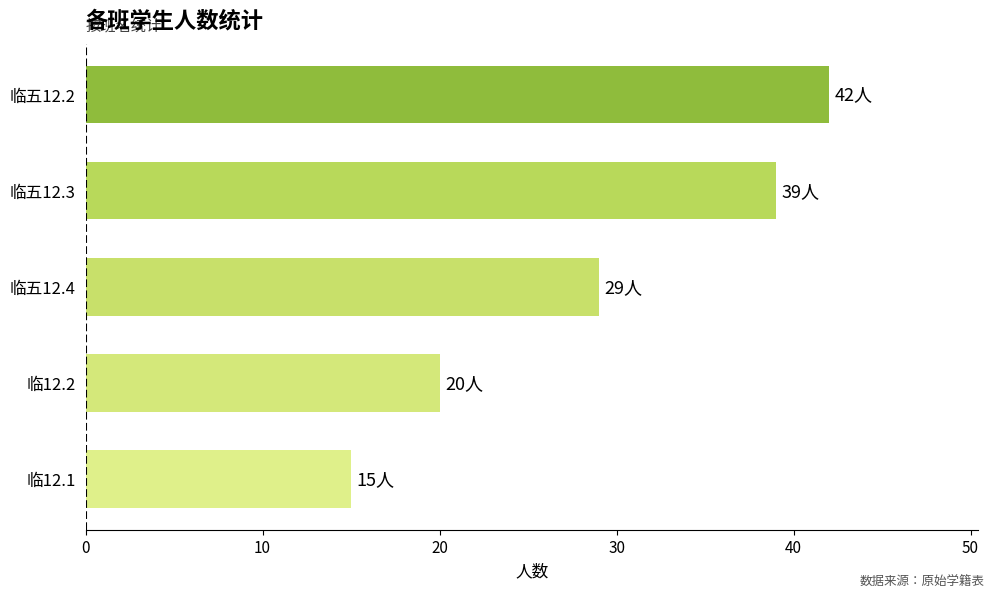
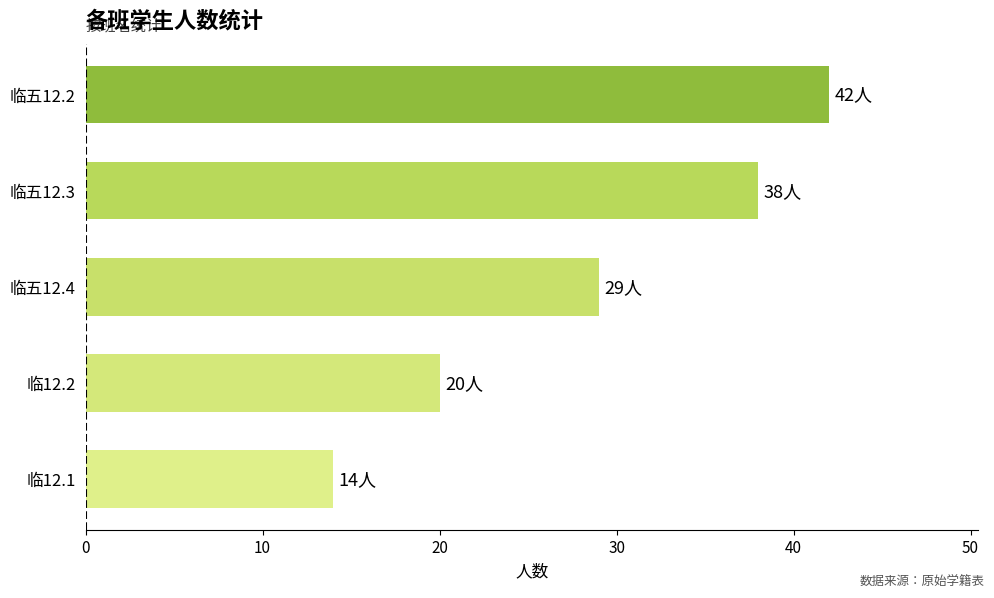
临五12.3: 39人 -> 38人
临12.1: 15人 -> 14人
